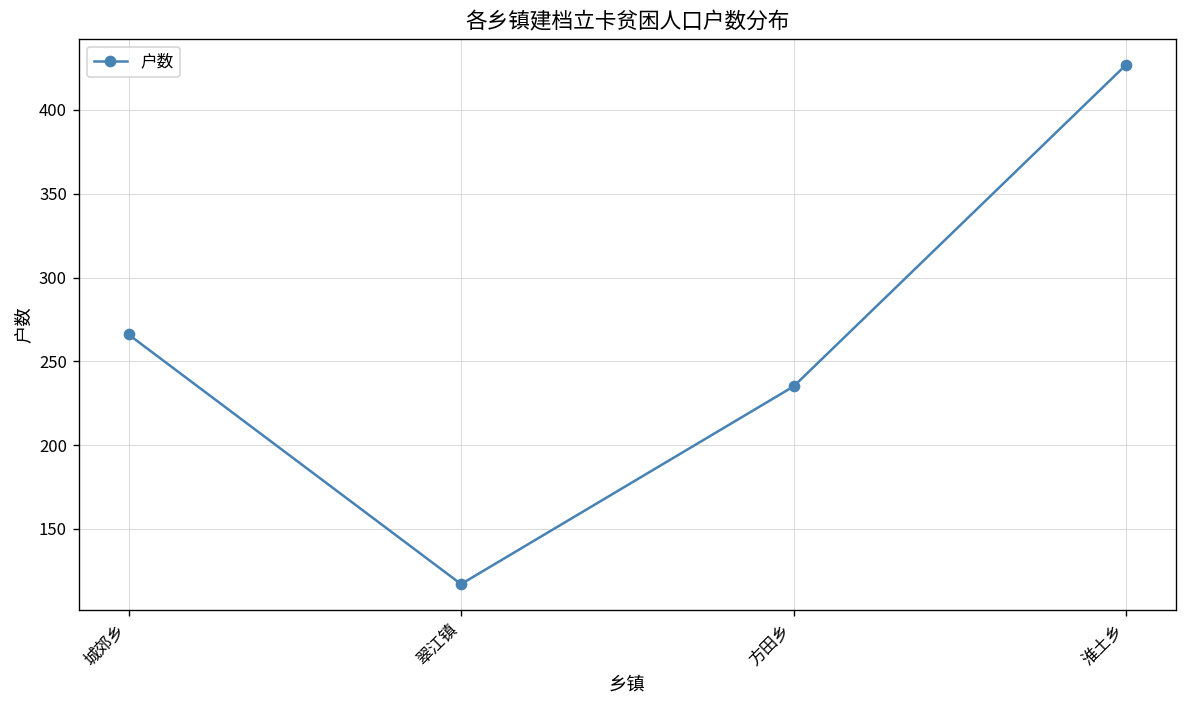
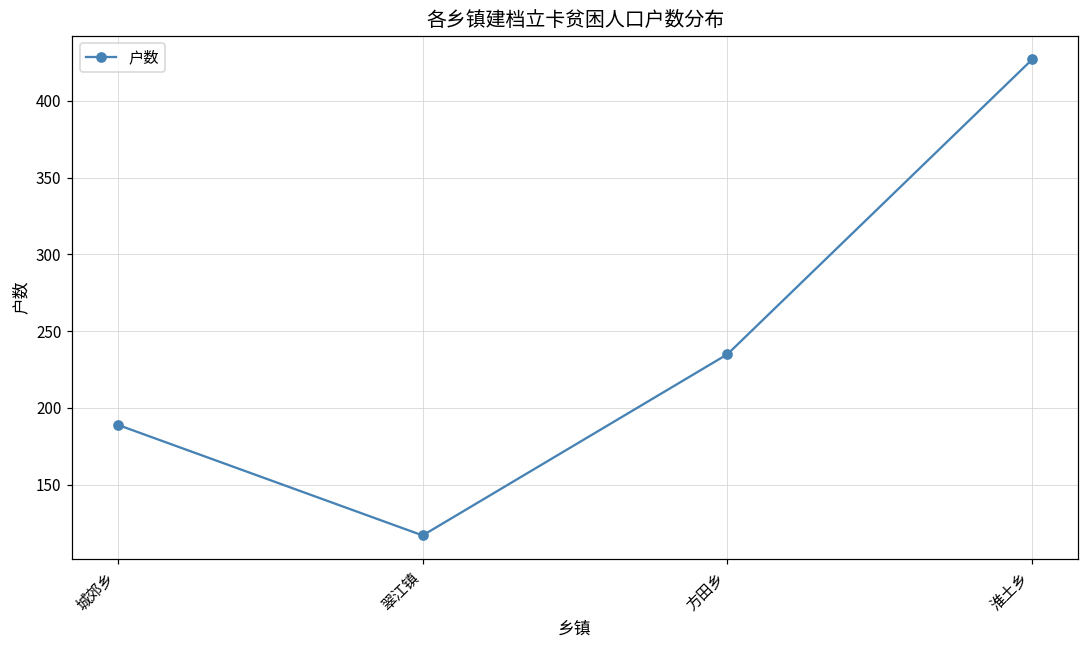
城郊乡: 266 -> 189
